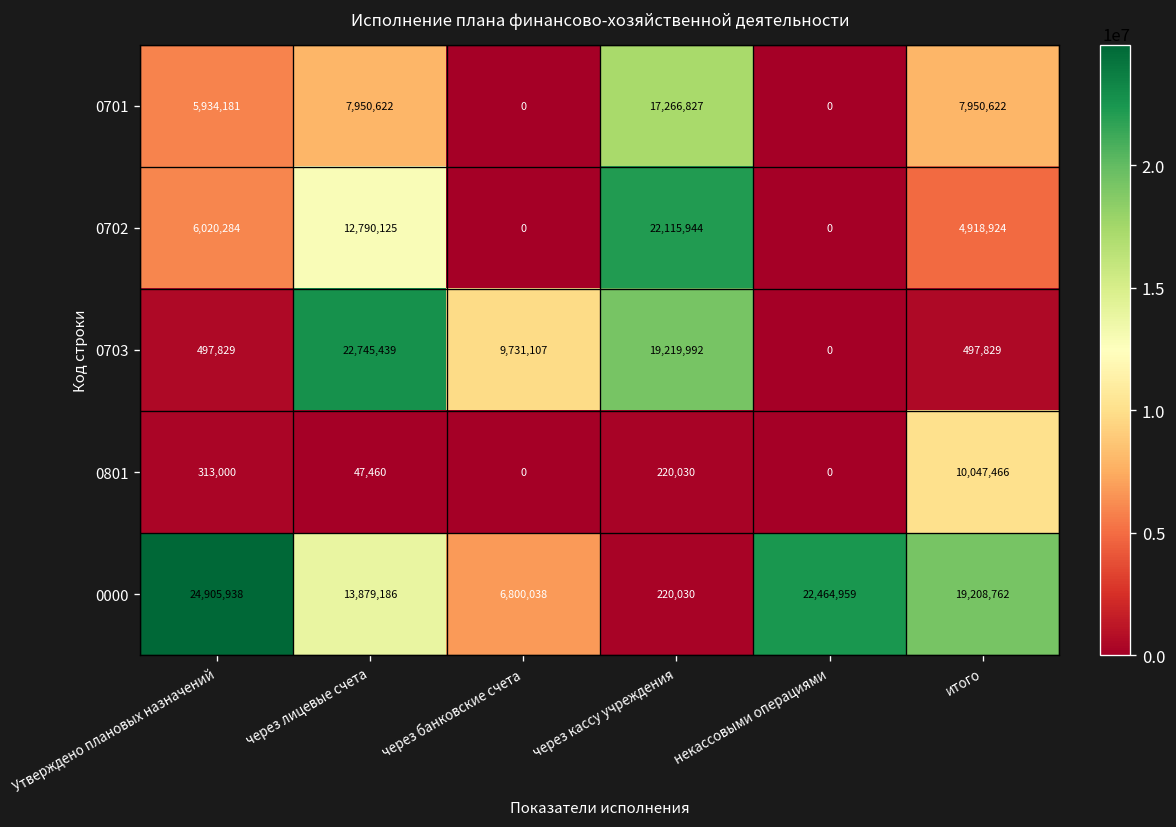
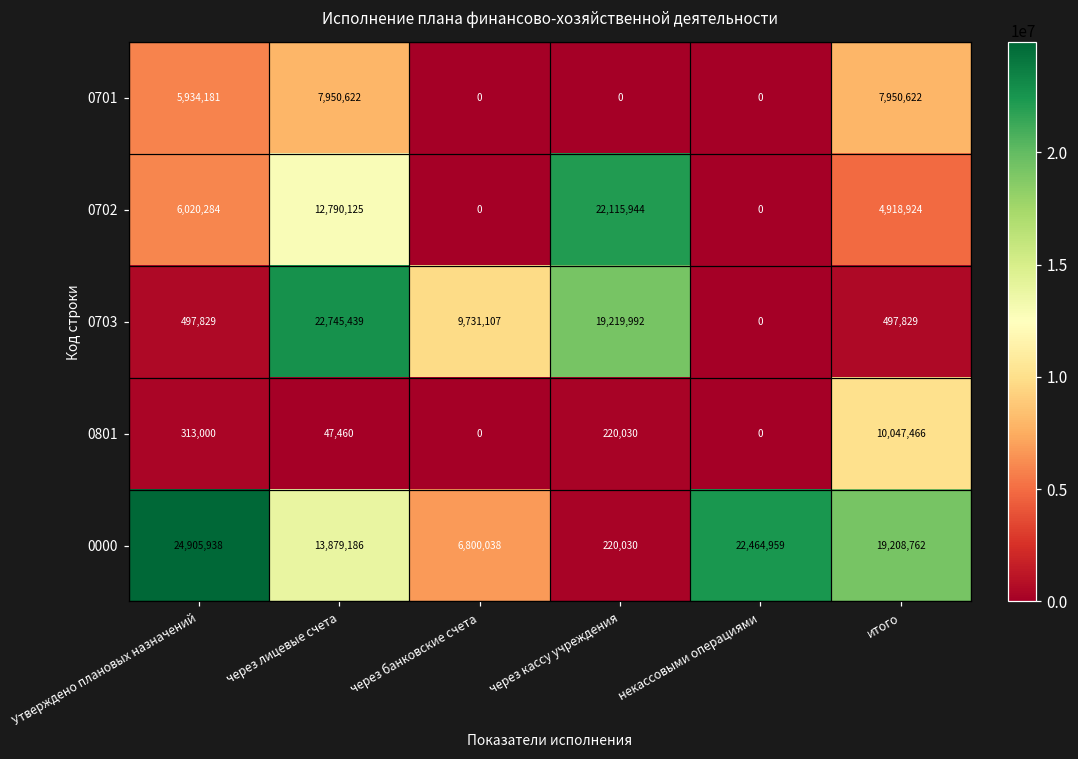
0701, через кассу учреждения: 17,266,827 -> 0
